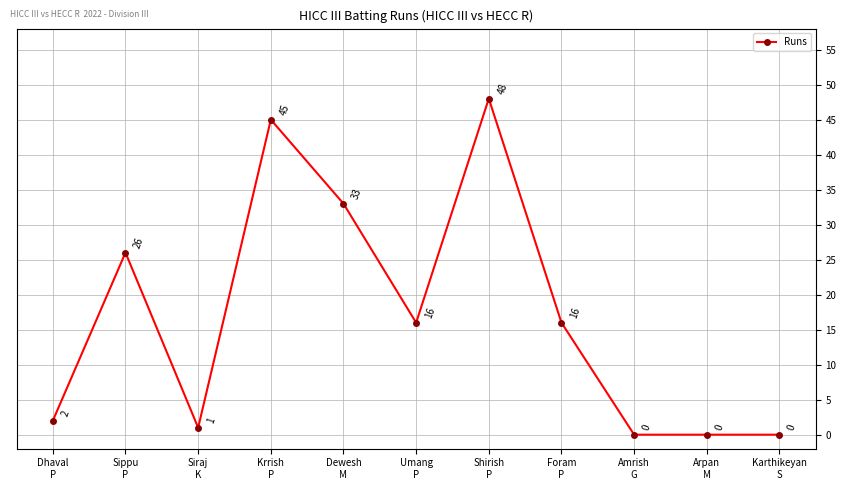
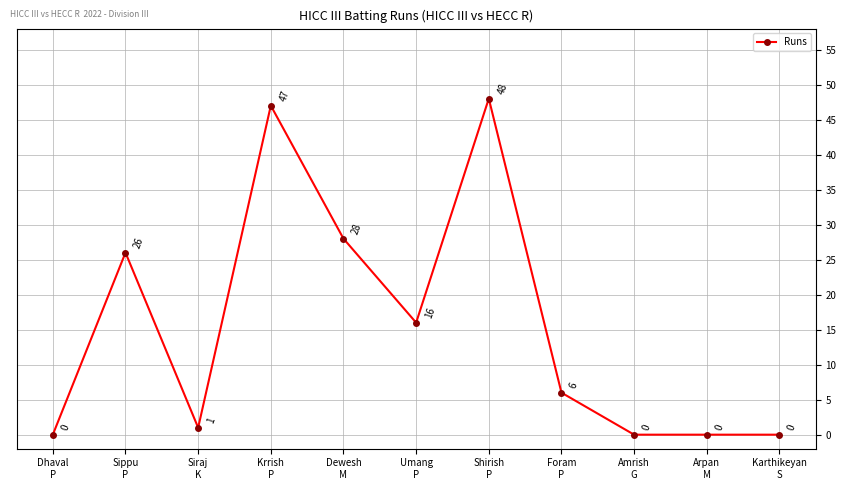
Dhaval P: 2 -> 0
Krrish P: 45 -> 47
Dewesh M: 33 -> 28
Foram P: 16 -> 6
